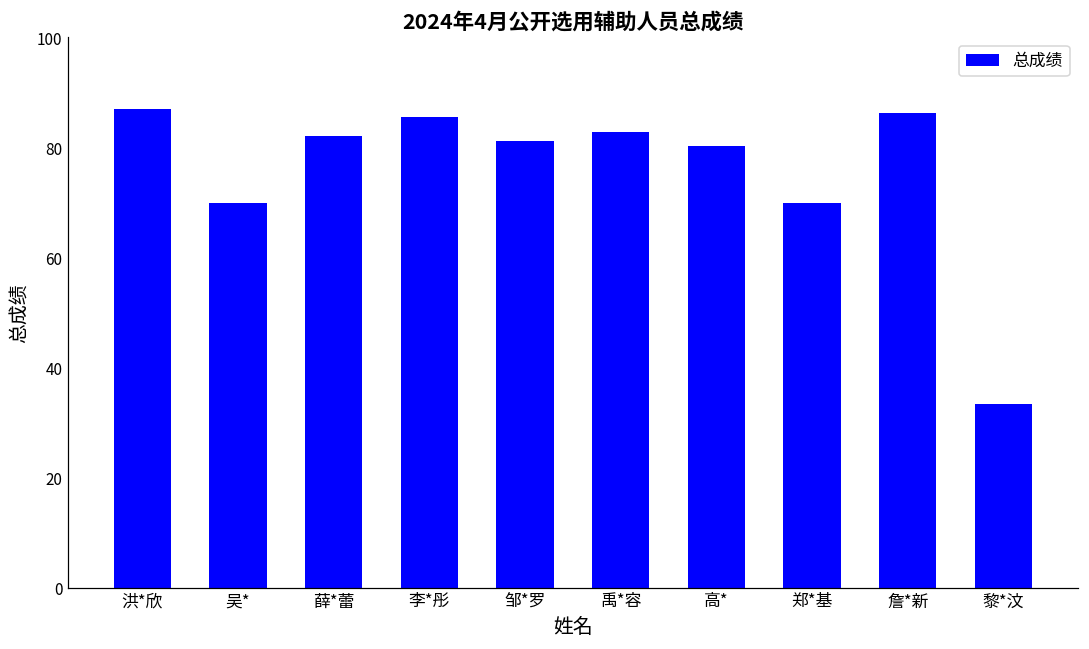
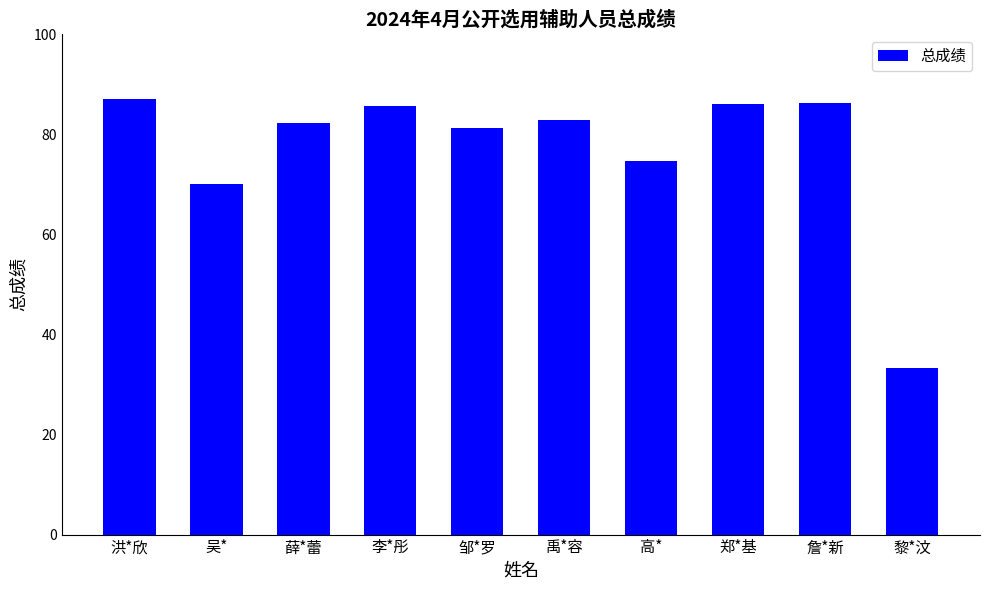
高*: 80 -> 75
郑*基: 70 -> 86
